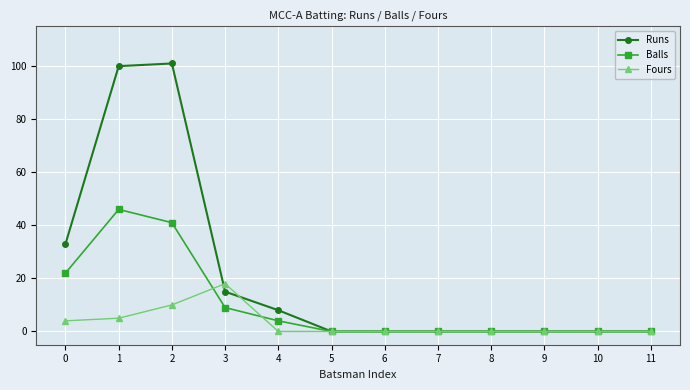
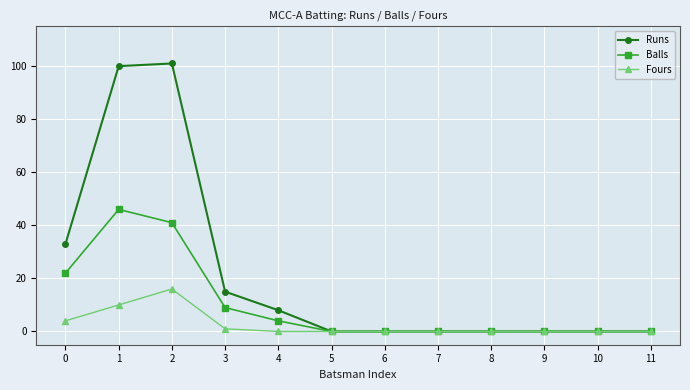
Fours, 1: 5 -> 10
Fours, 2: 10 -> 16
Fours, 3: 18 -> 1
